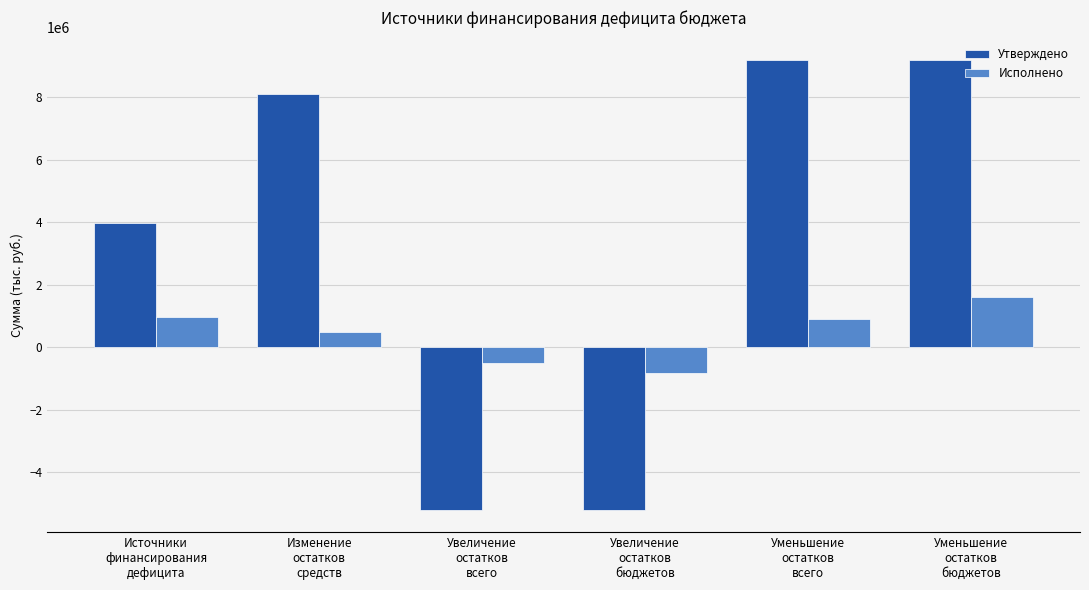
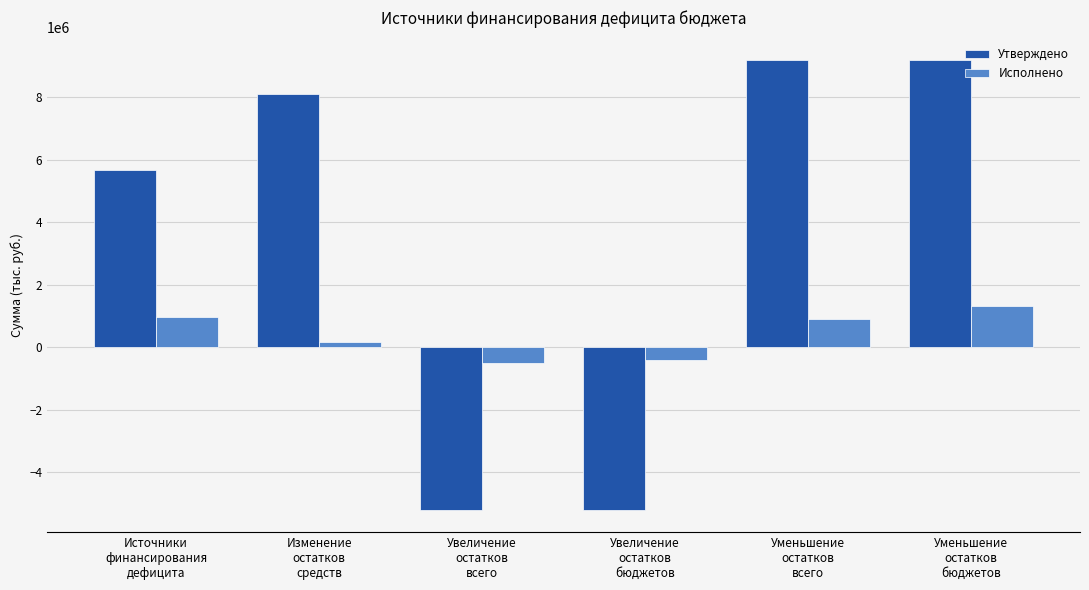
Утверждено, Источники финансирования дефицита: 4000000 -> 5700000
Исполнено, Изменение остатков средств: 500000 -> 200000
Исполнено, Увеличение остатков бюджетов: -800000 -> -400000
Исполнено, Уменьшение остатков бюджетов: 1600000 -> 1300000
